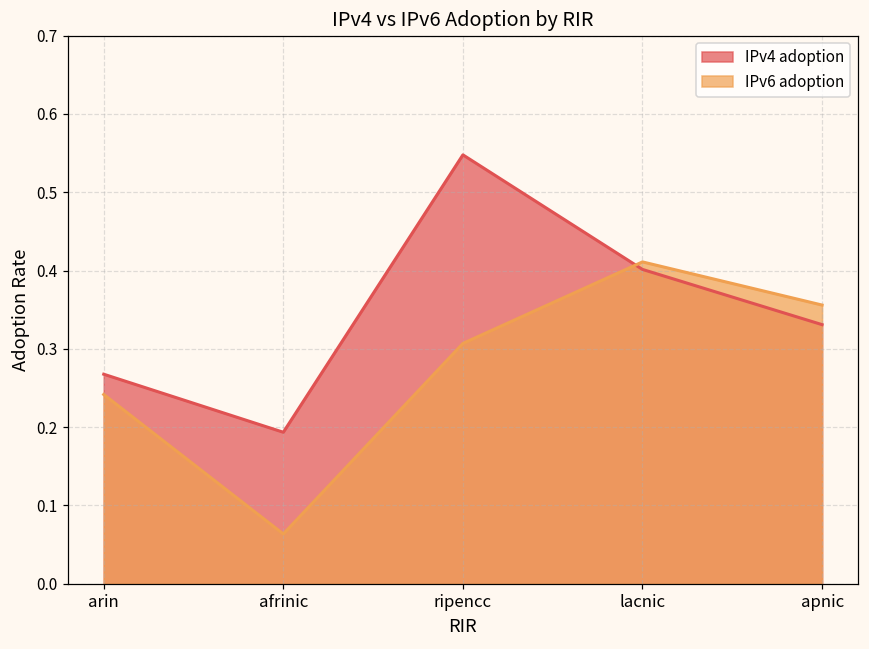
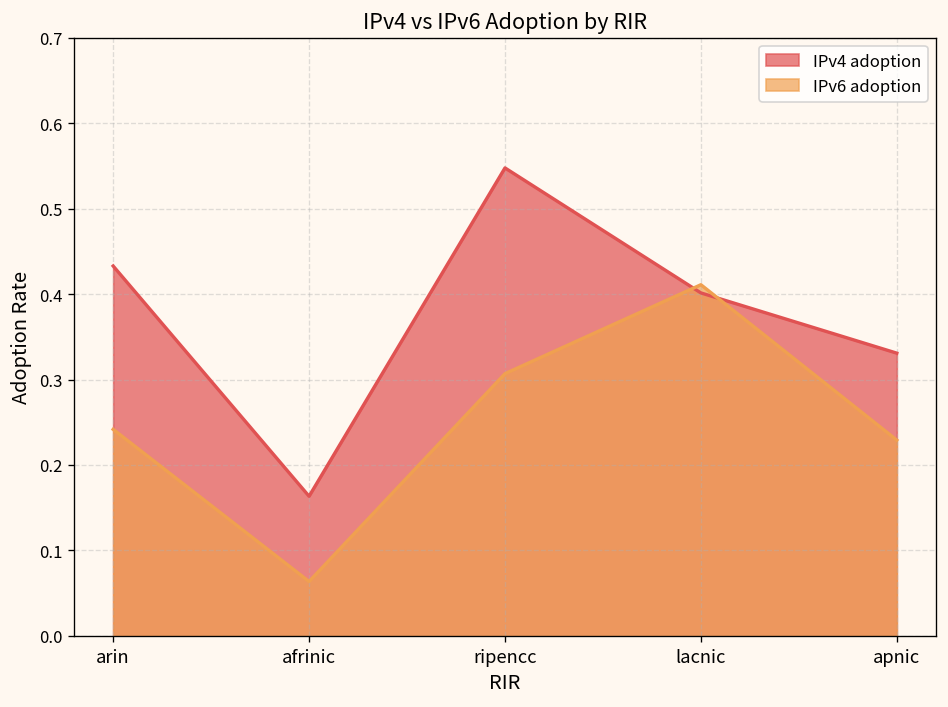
IPv4 adoption, arin: 0.27 -> 0.43
IPv4 adoption, afrinic: 0.19 -> 0.16
IPv6 adoption, apnic: 0.36 -> 0.23
